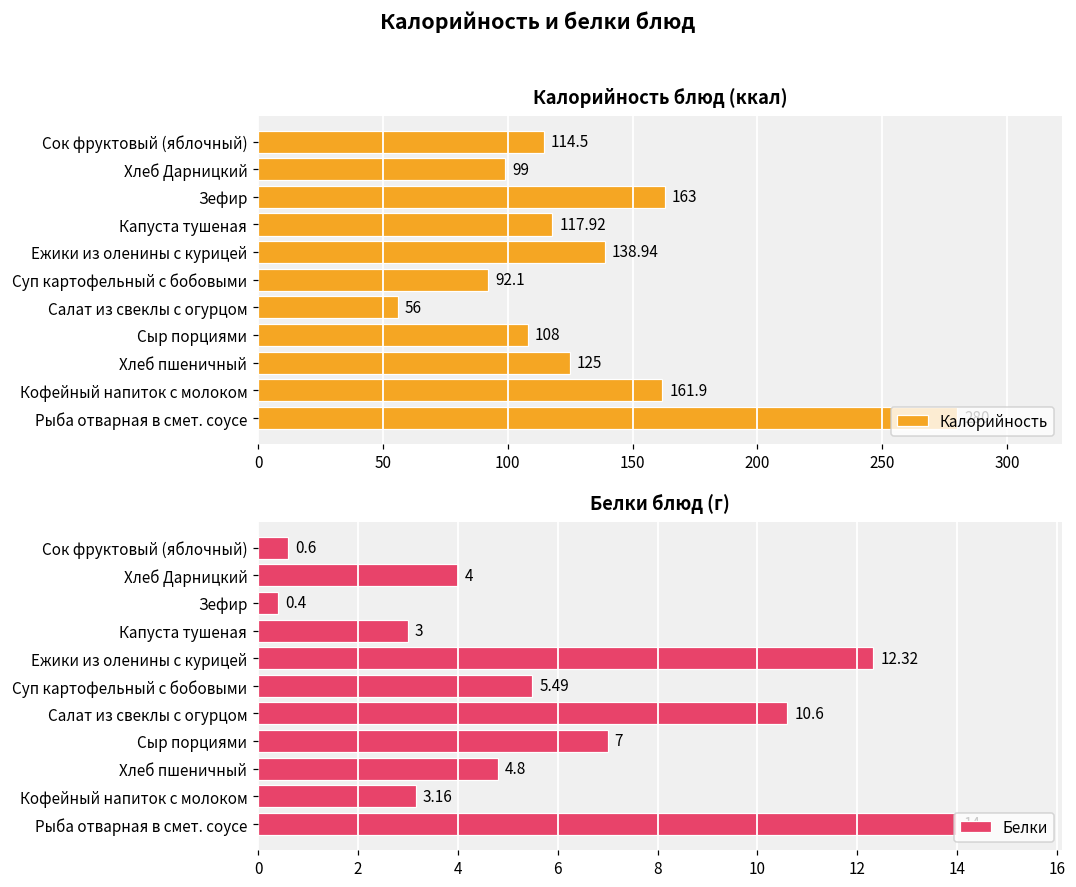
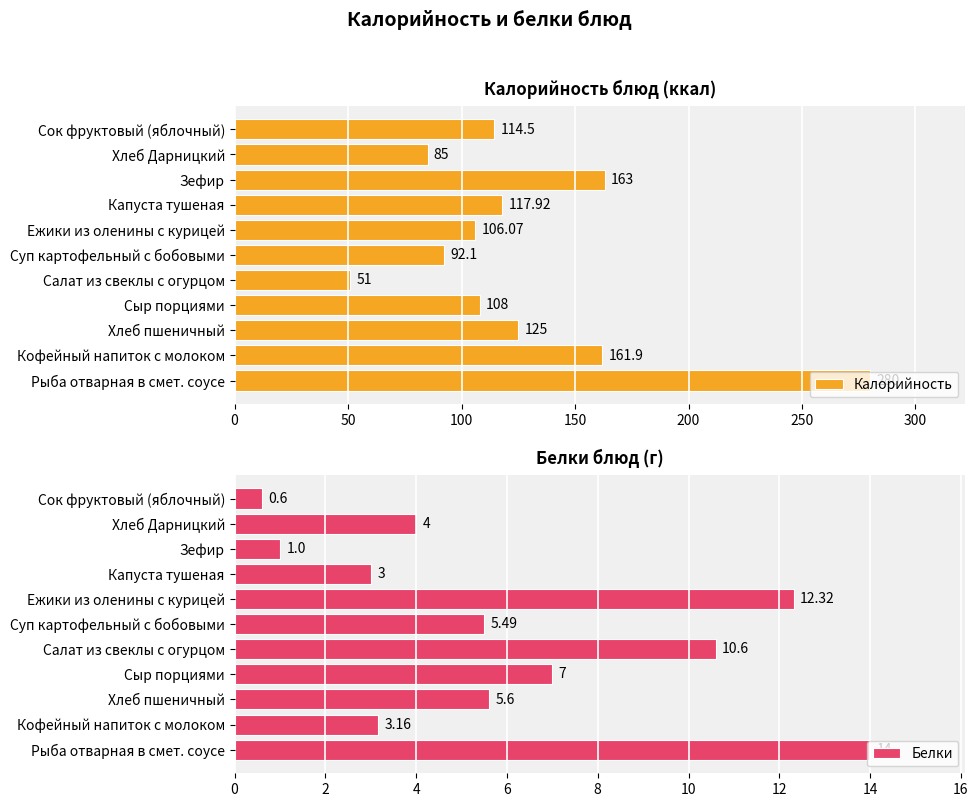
Калорийность блюд (ккал), Хлеб Дарницкий: 99 -> 85
Калорийность блюд (ккал), Ежики из оленины с курицей: 138.94 -> 106.07
Калорийность блюд (ккал), Салат из свеклы с огурцом: 56 -> 51
Белки блюд (г), Зефир: 0.4 -> 1.0
Белки блюд (г), Хлеб пшеничный: 4.8 -> 5.6
